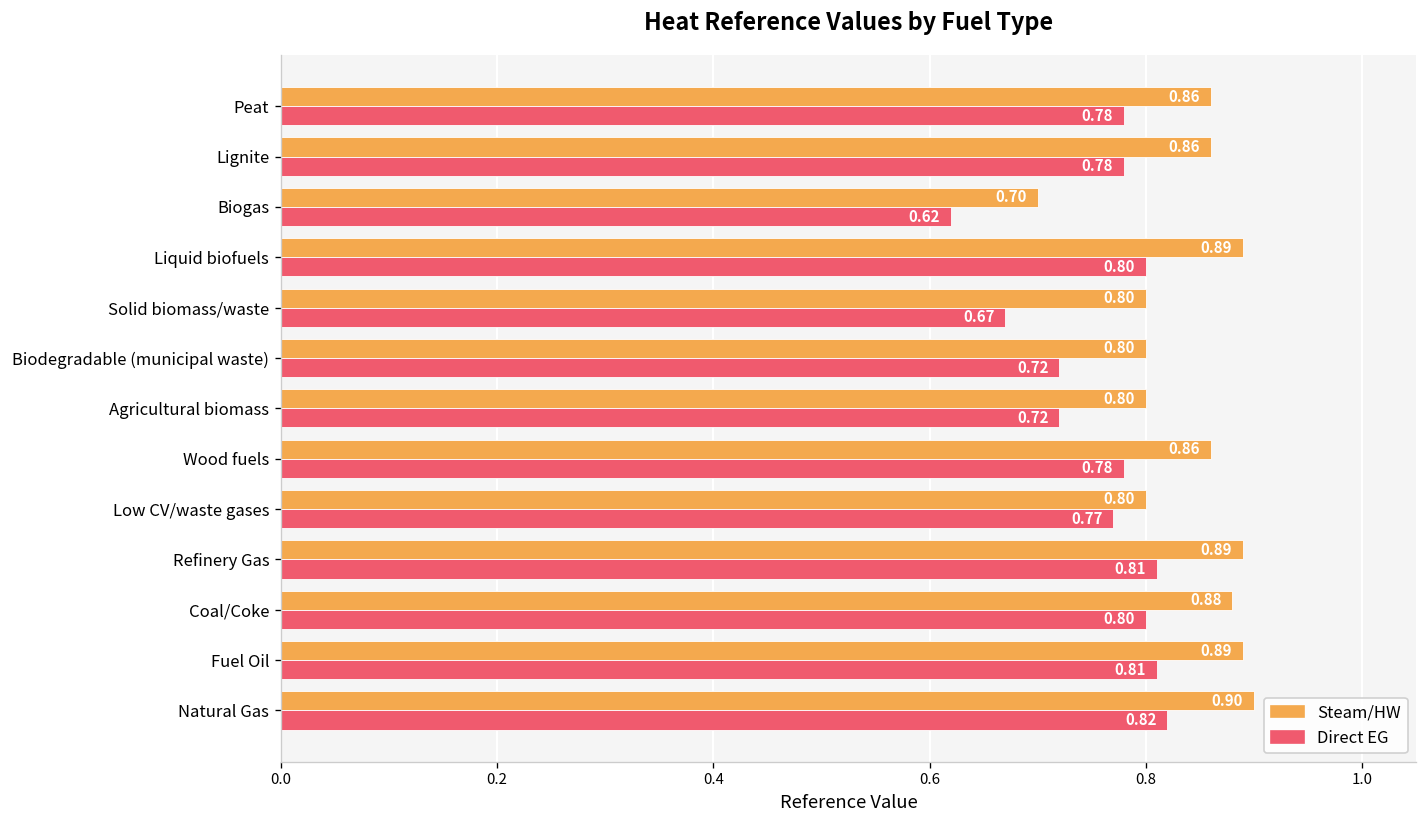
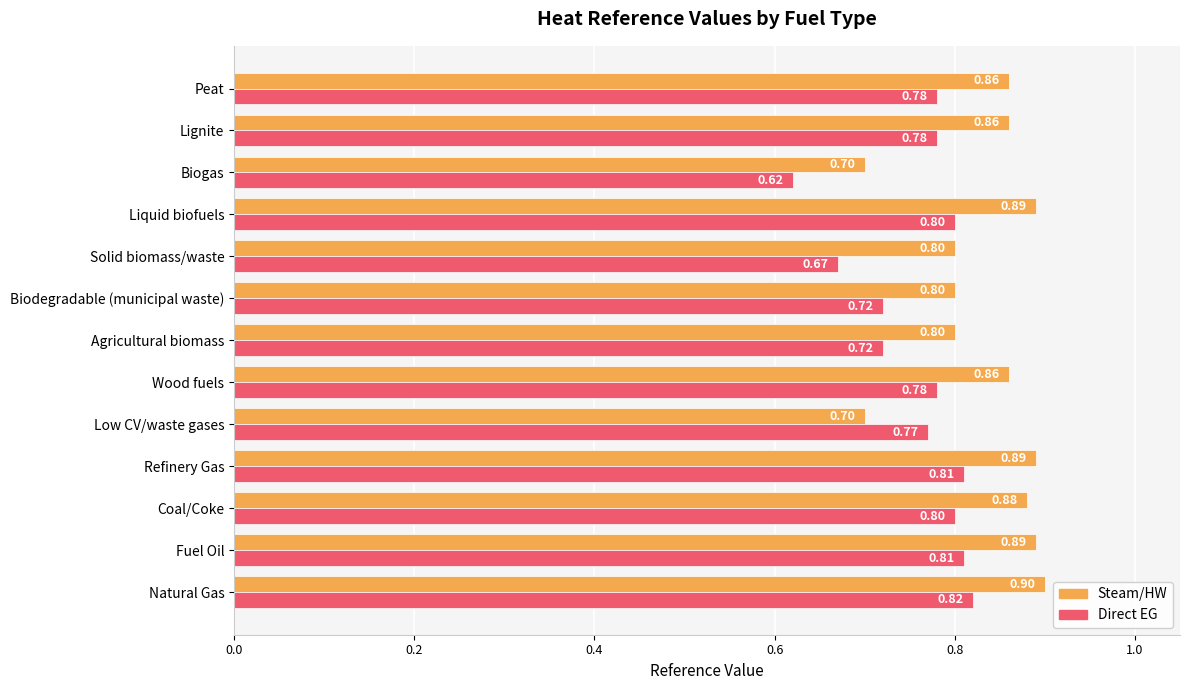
Steam/HW, Low CV/waste gases: 0.80 -> 0.70
